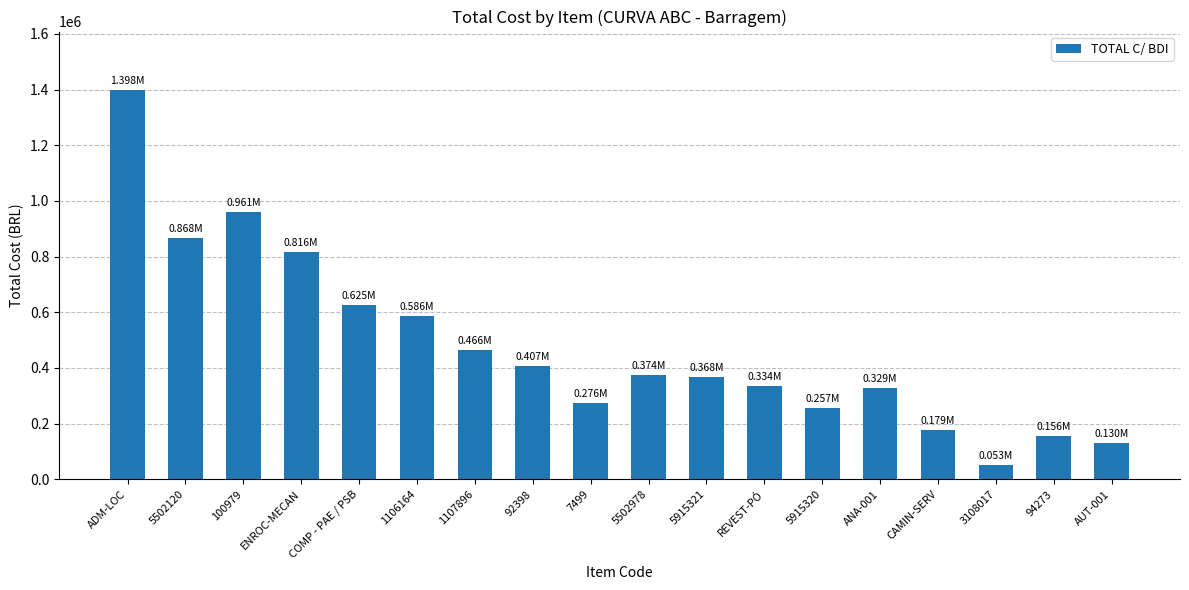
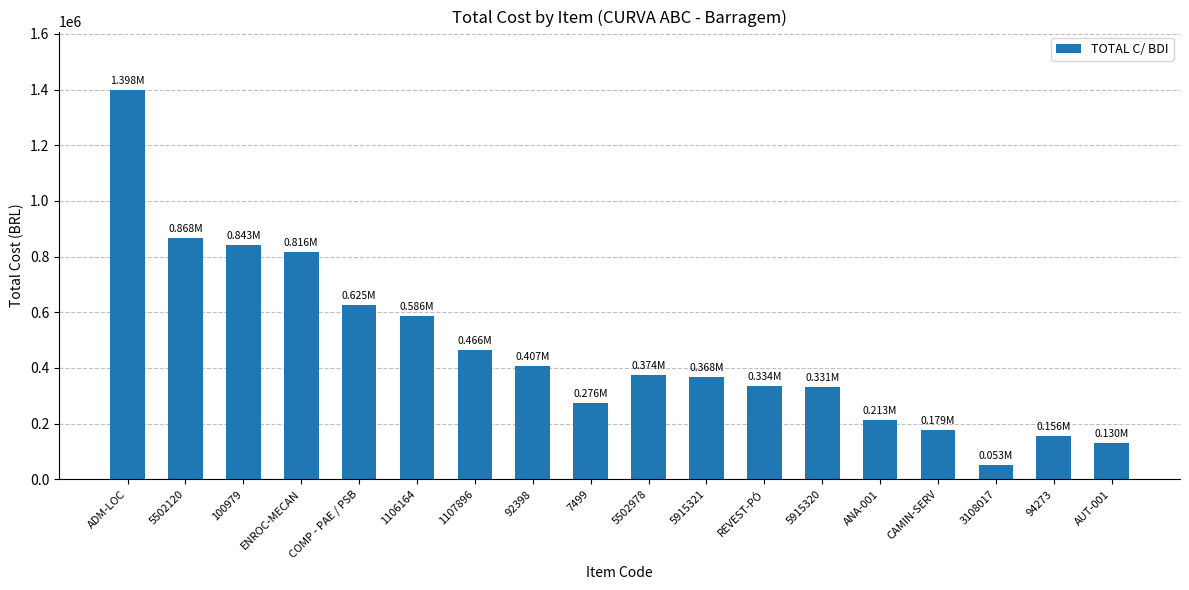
100979: 0.961M -> 0.843M
5915320: 0.257M -> 0.331M
ANA-001: 0.329M -> 0.213M
